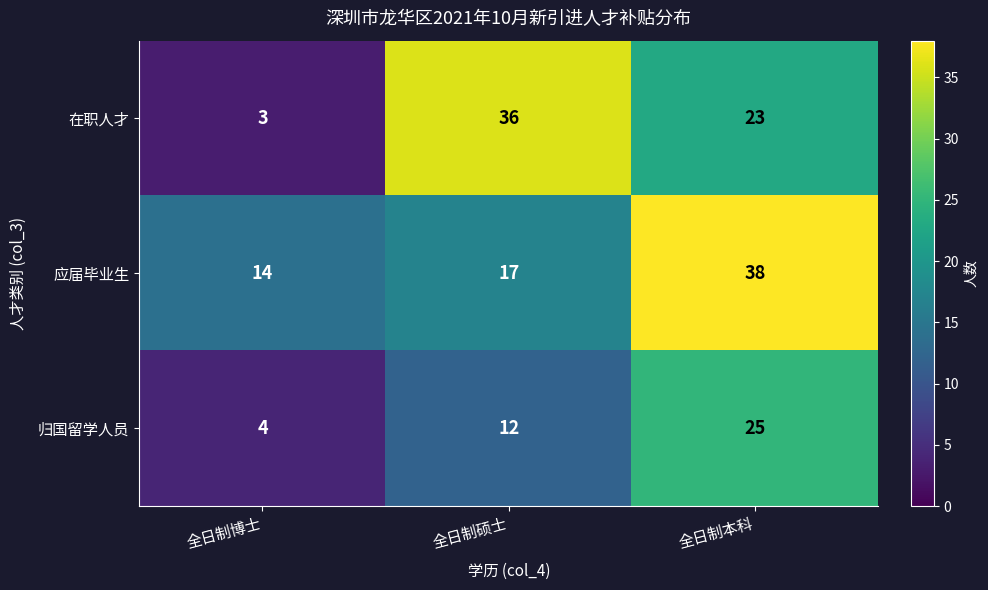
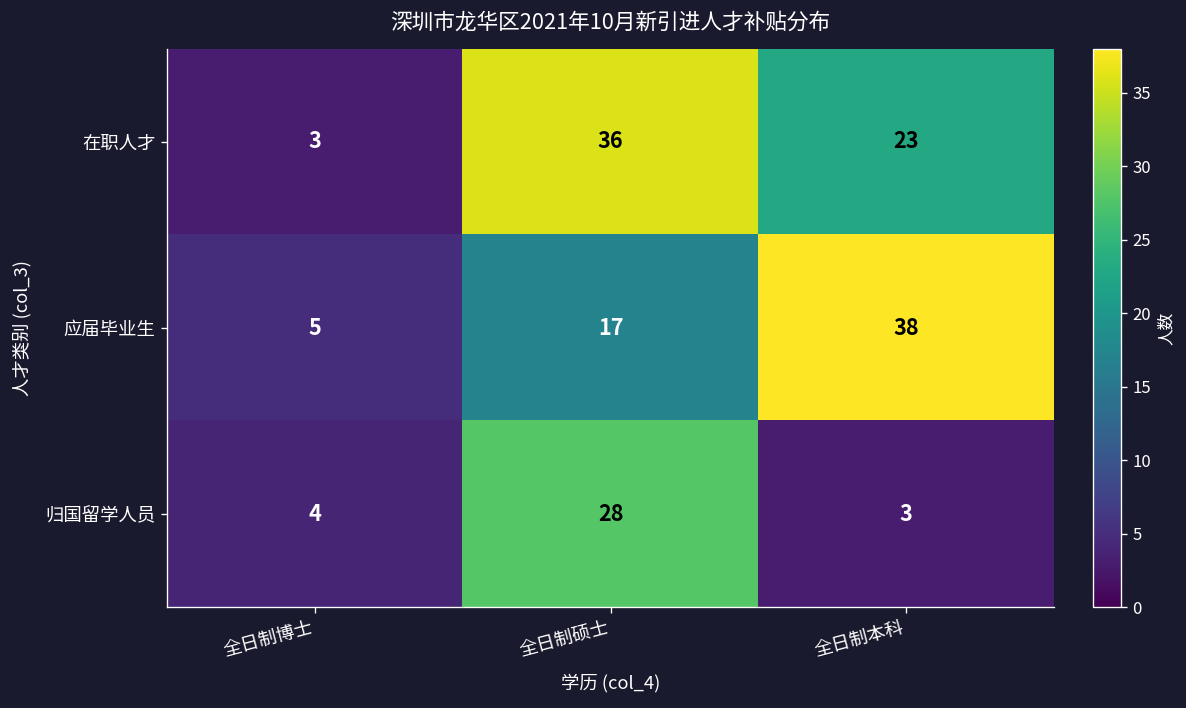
应届毕业生, 全日制博士: 14 -> 5
归国留学人员, 全日制硕士: 12 -> 28
归国留学人员, 全日制本科: 25 -> 3
